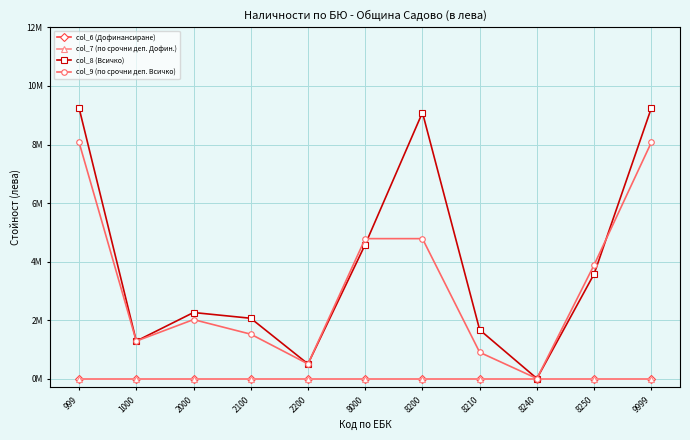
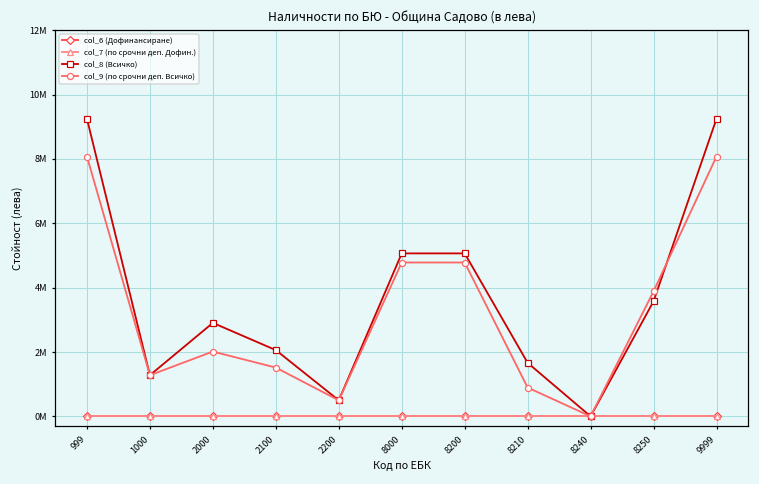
col_8 (Всичко), 2000: 2300000 -> 2900000
col_8 (Всичко), 8000: 4600000 -> 5100000
col_8 (Всичко), 8200: 9100000 -> 5100000
